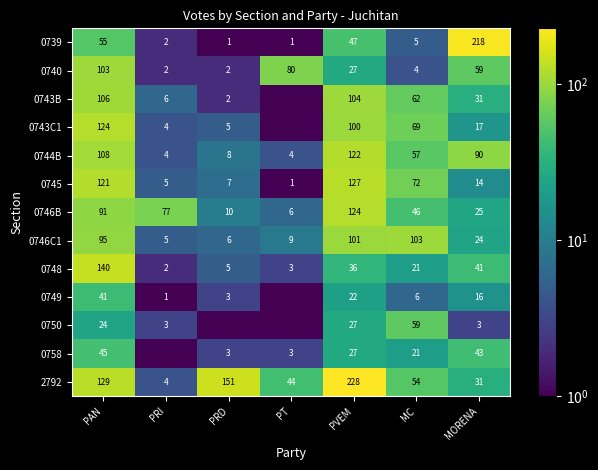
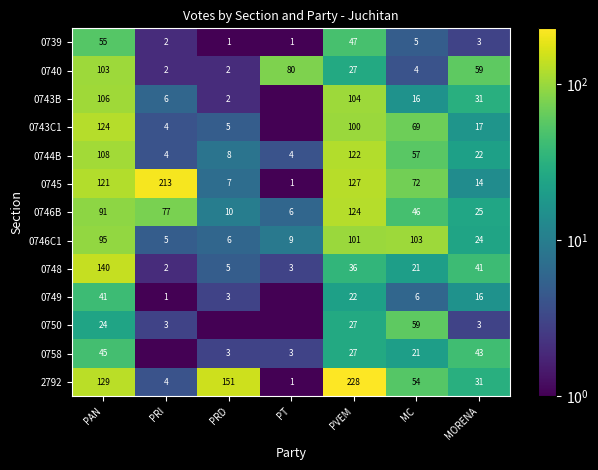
0739, MORENA: 218 -> 3
0743B, MC: 62 -> 16
0744B, MORENA: 90 -> 22
0745, PRI: 5 -> 213
2792, PT: 44 -> 1
